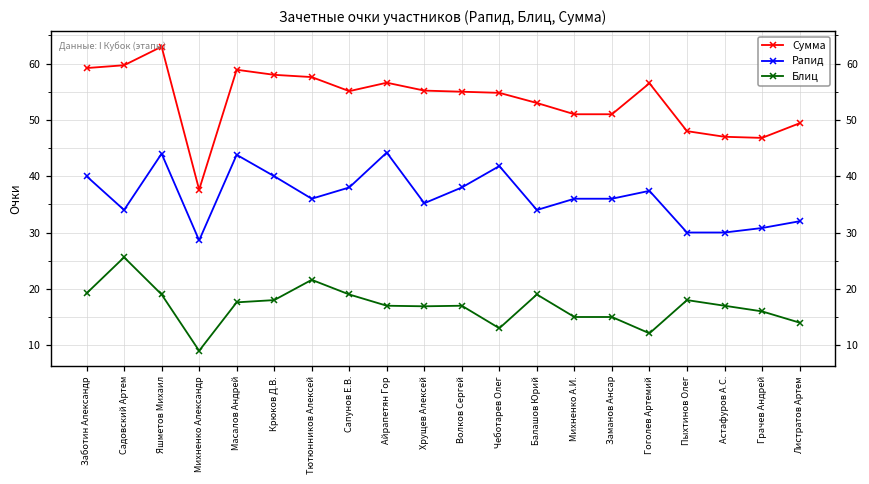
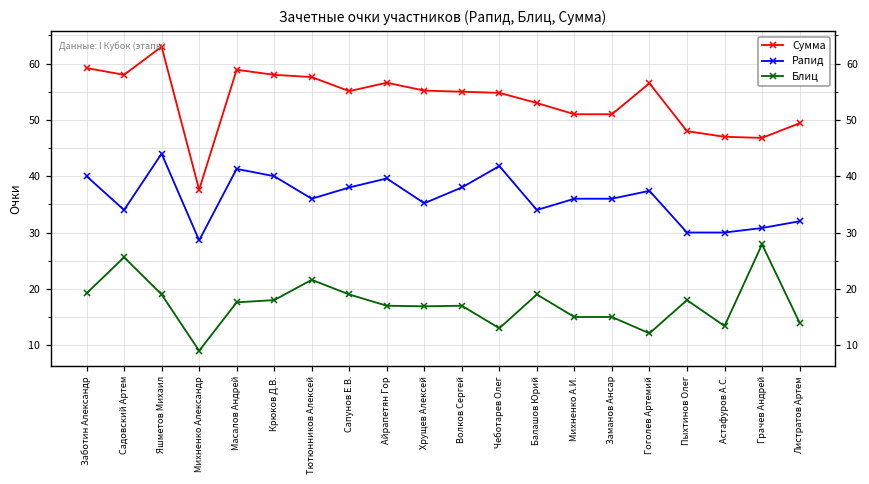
Сумма, Садовский Артем: 60 -> 58
Рапид, Масалов Андрей: 44 -> 41
Рапид, Айрапетян Гор: 44 -> 40
Блиц, Астафуров А.С.: 17 -> 13
Блиц, Грачев Андрей: 16 -> 28
